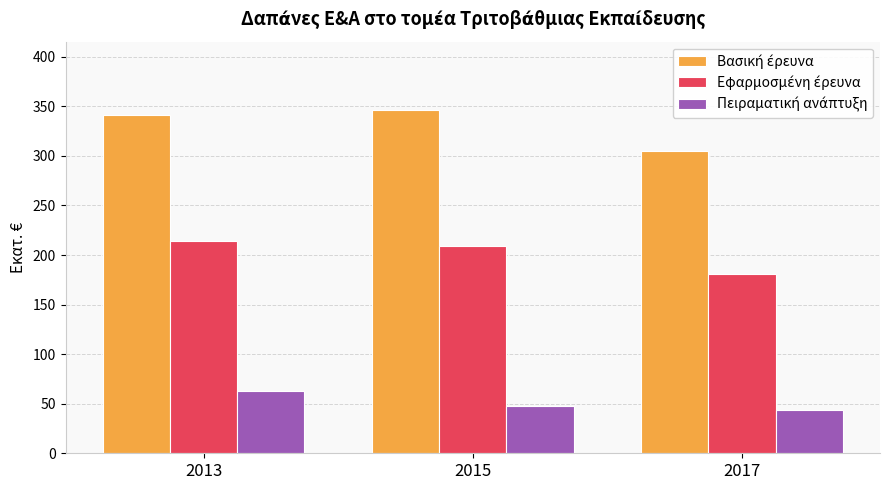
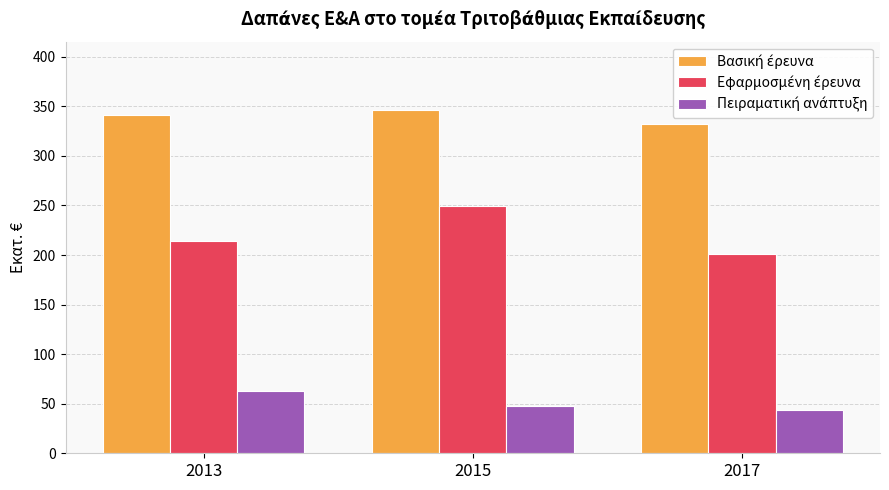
Εφαρμοσμένη έρευνα, 2015: 210 -> 250
Βασική έρευνα, 2017: 310 -> 330
Εφαρμοσμένη έρευνα, 2017: 180 -> 200
